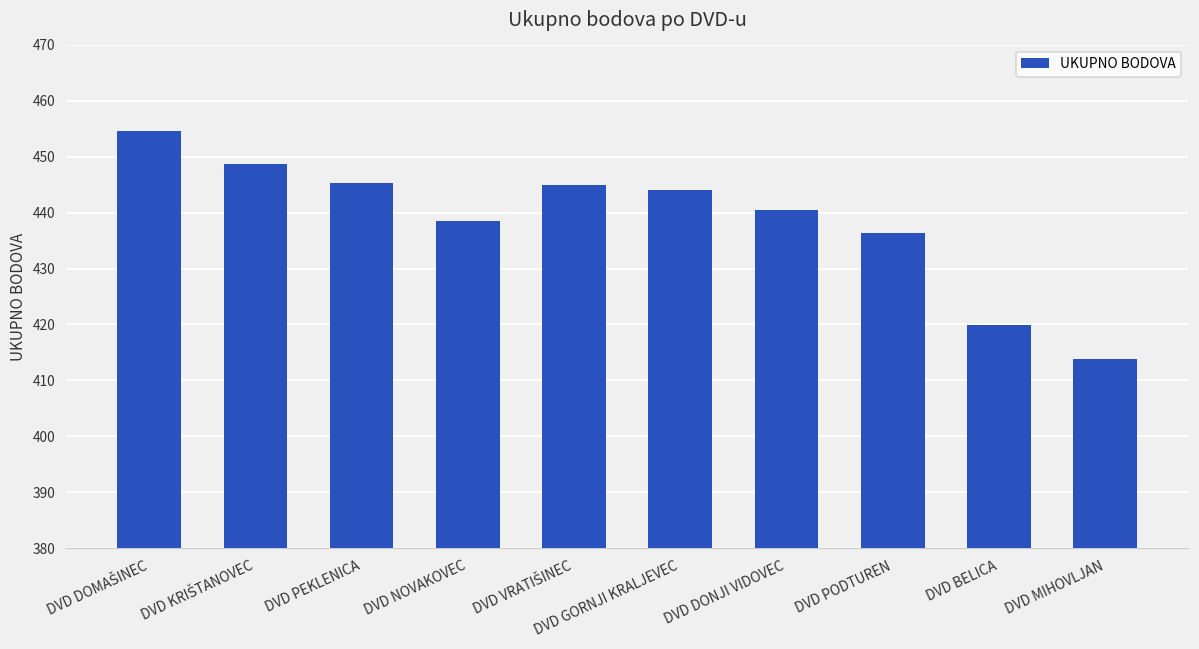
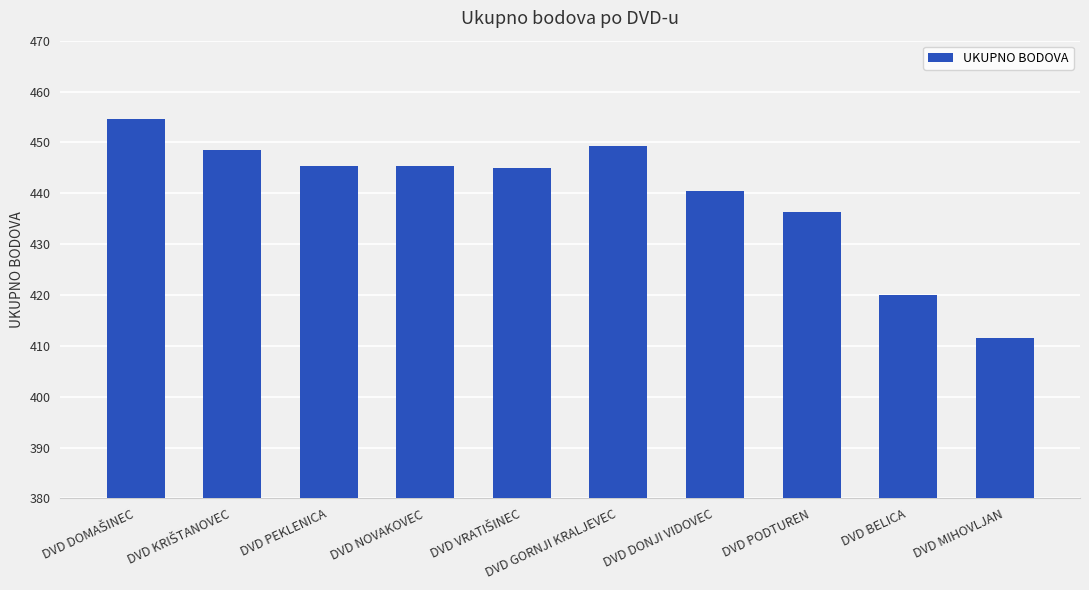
DVD NOVAKOVEC: 439 -> 445
DVD GORNJI KRALJEVEC: 444 -> 449
DVD MIHOVLJAN: 414 -> 412
